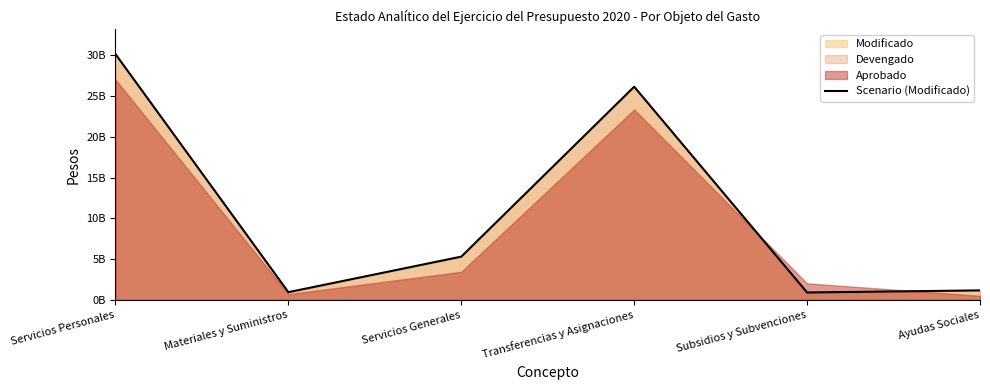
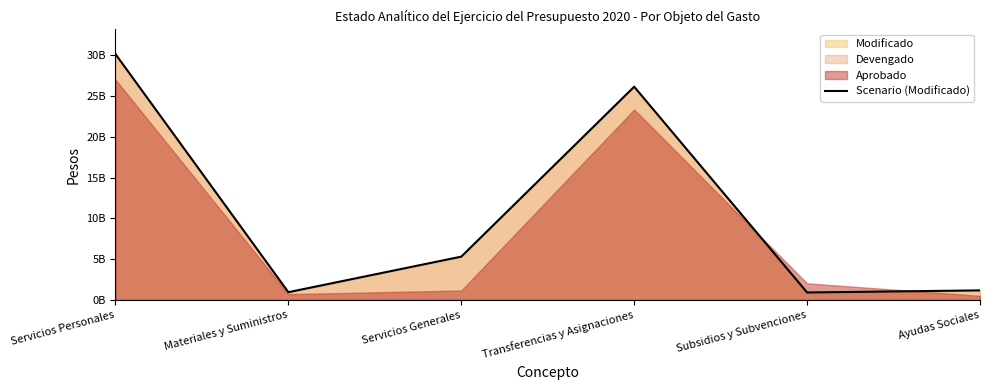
Aprobado, Servicios Generales: 3000000000 -> 1000000000
